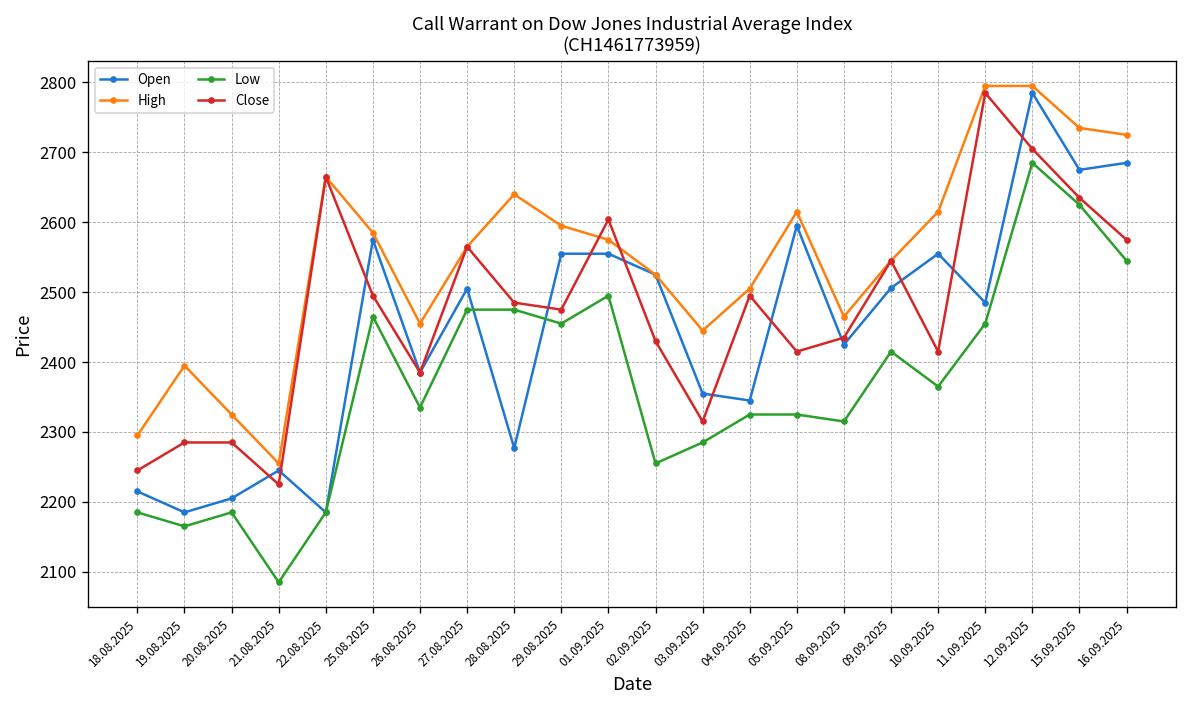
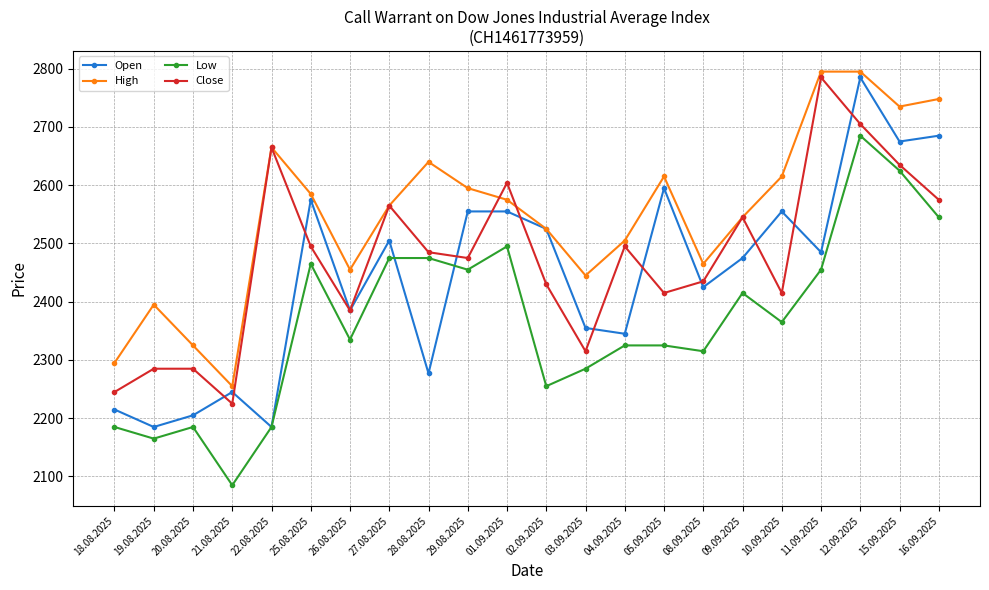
Open, 09.09.2025: 2510 -> 2480
High, 16.09.2025: 2730 -> 2750
